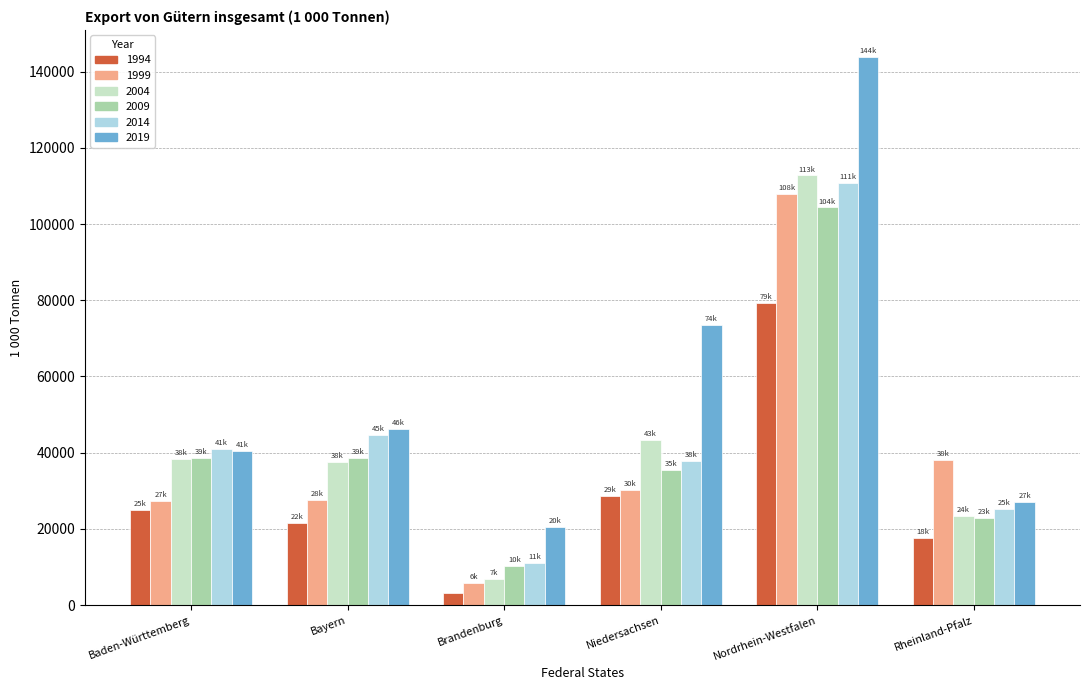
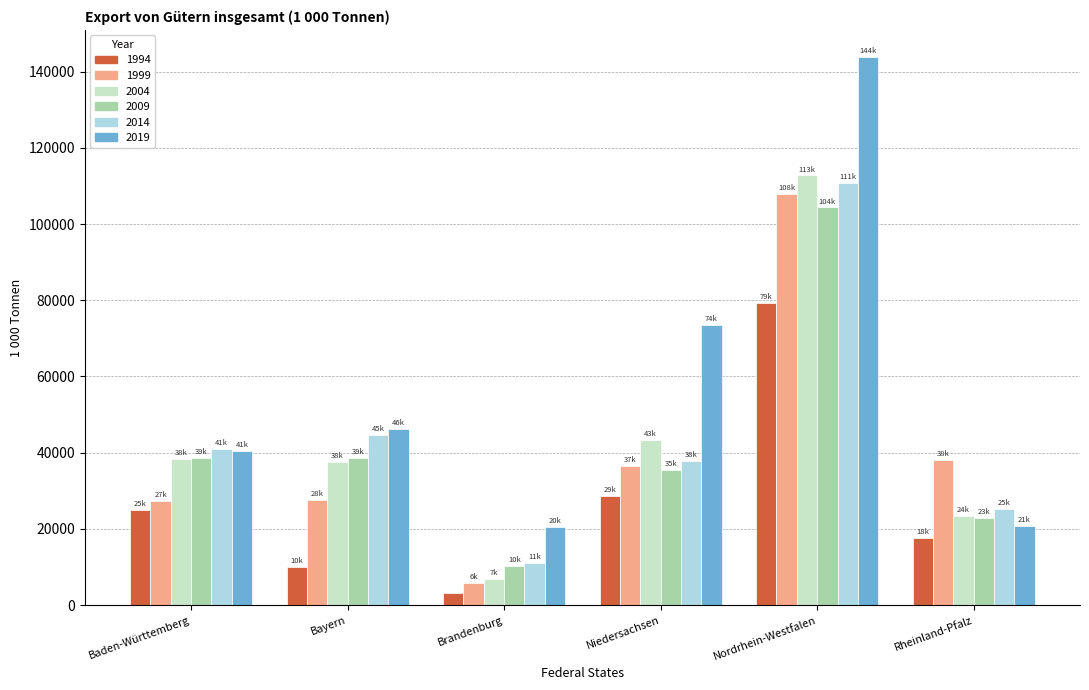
1994, Bayern: 22k -> 10k
1999, Niedersachsen: 30k -> 37k
2019, Rheinland-Pfalz: 27k -> 21k
